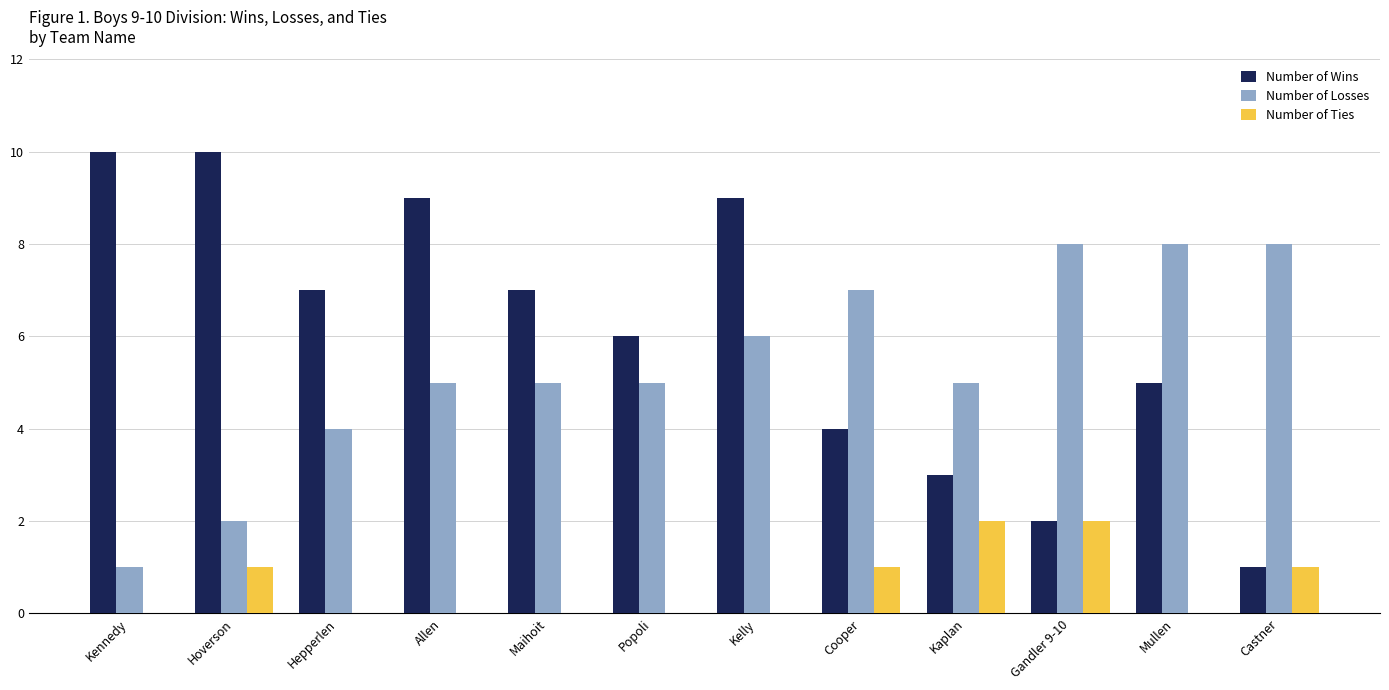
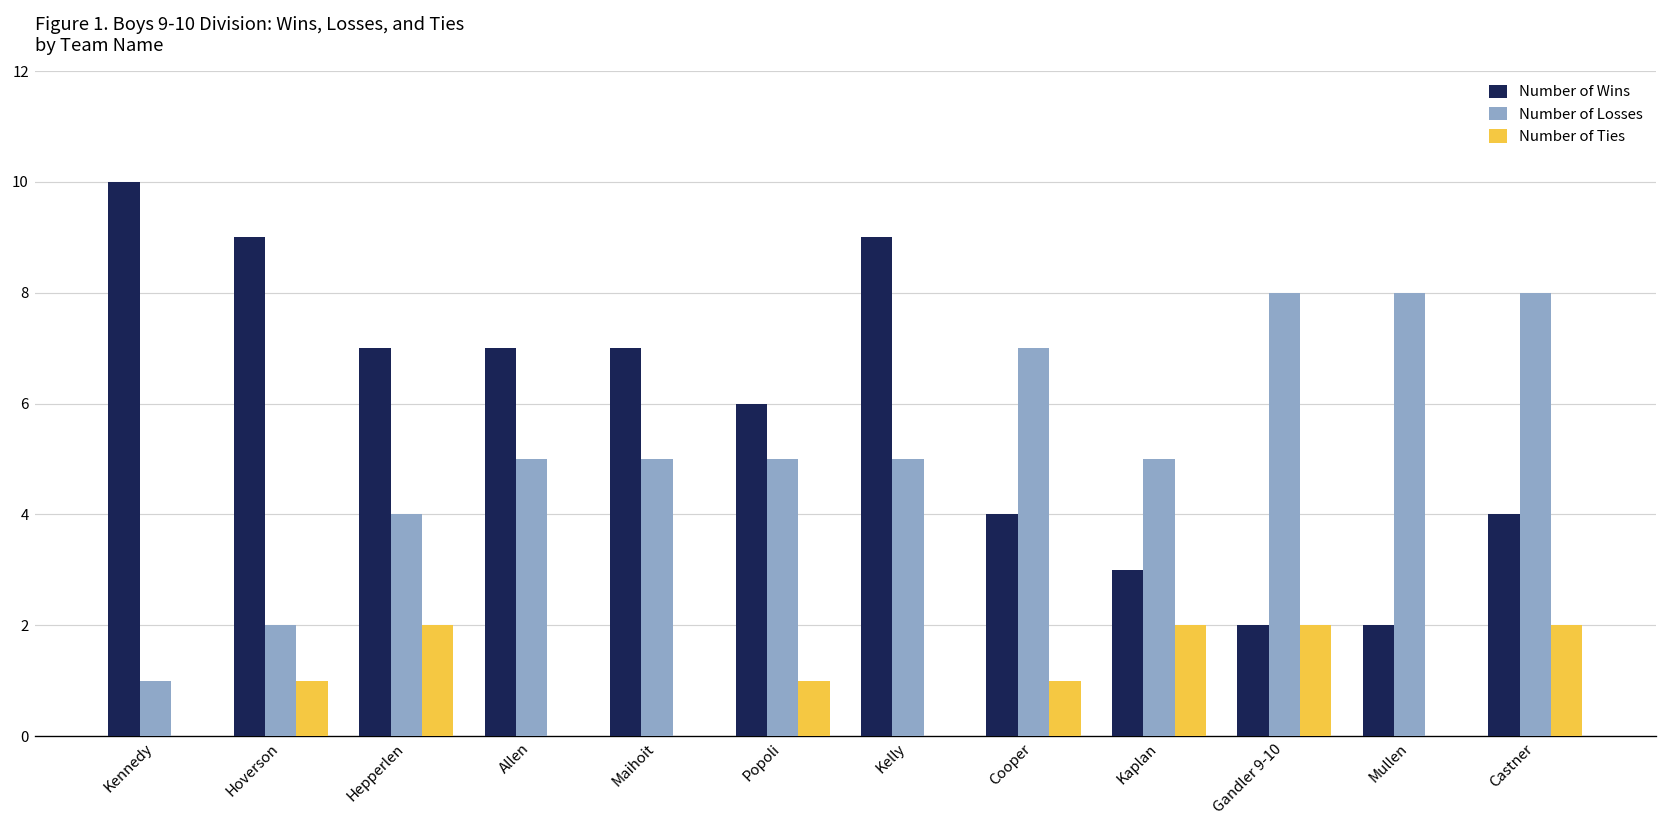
Number of Wins, Hoverson: 10 -> 9
Number of Ties, Hepperlen: 0 -> 2
Number of Wins, Allen: 9 -> 7
Number of Ties, Popoli: 0 -> 1
Number of Losses, Kelly: 6 -> 5
Number of Wins, Mullen: 5 -> 2
Number of Wins, Castner: 1 -> 4
Number of Ties, Castner: 1 -> 2
